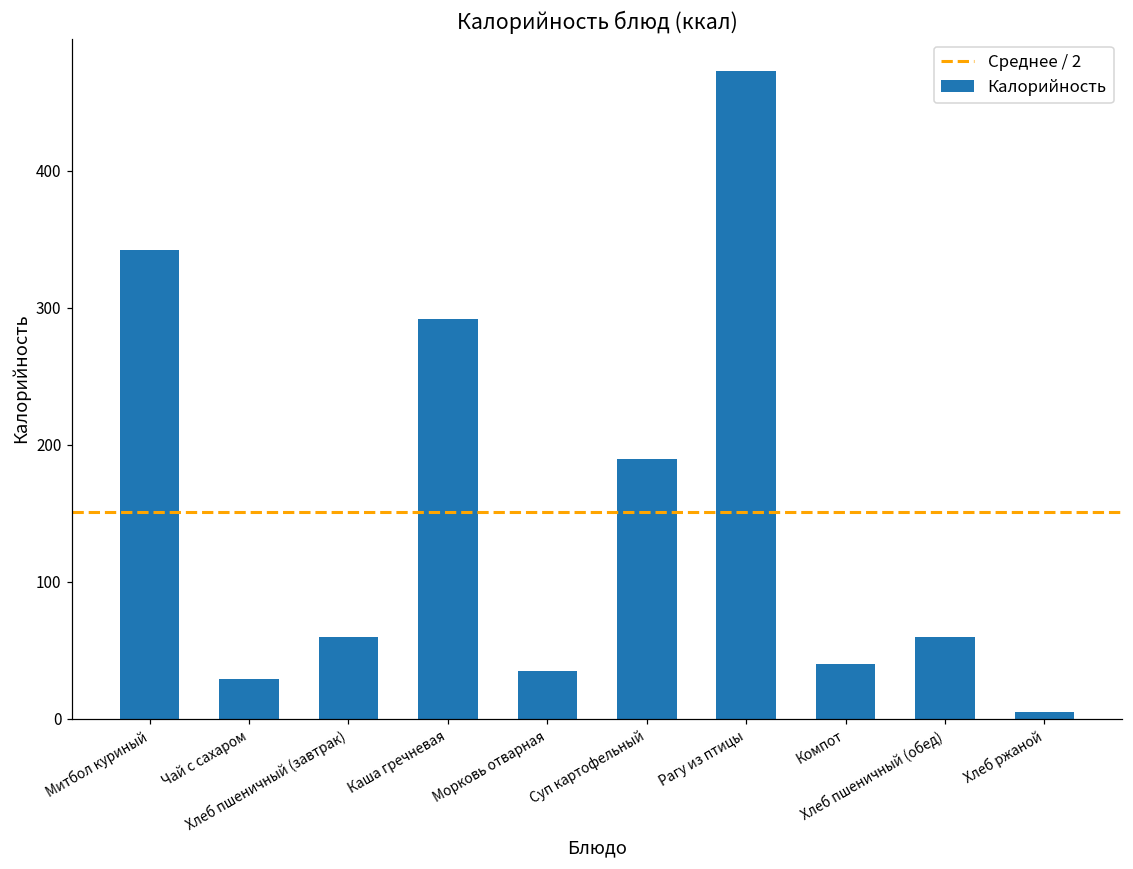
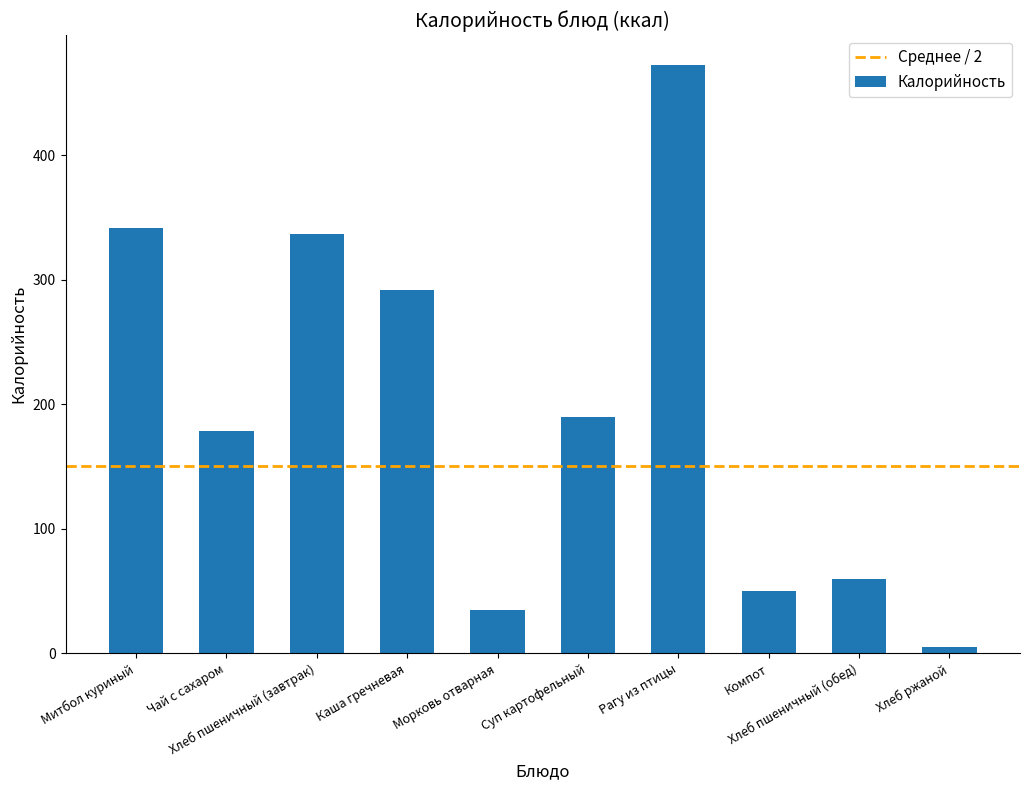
Чай с сахаром: 29 -> 179
Хлеб пшеничный (завтрак): 60 -> 337
Компот: 40 -> 50
